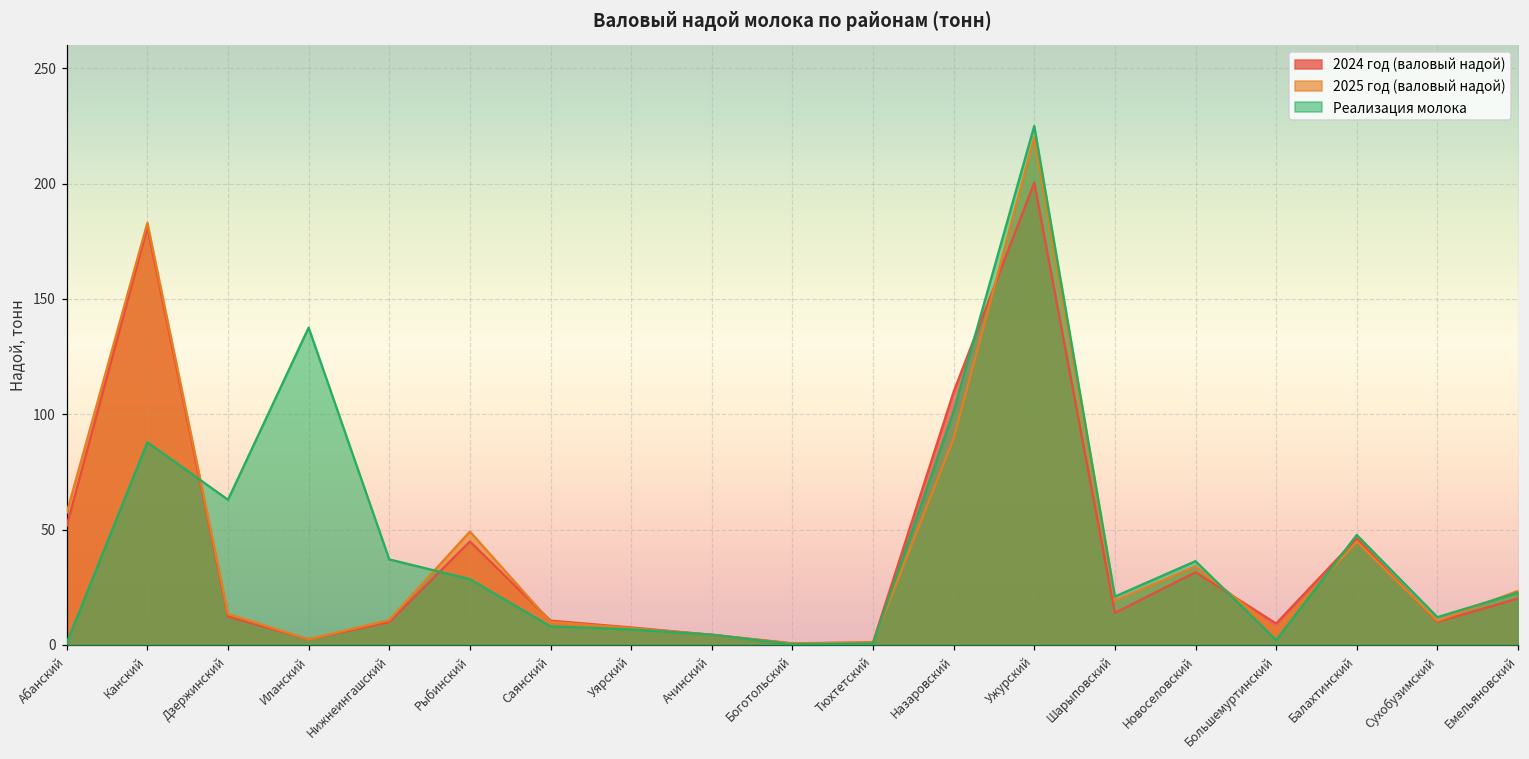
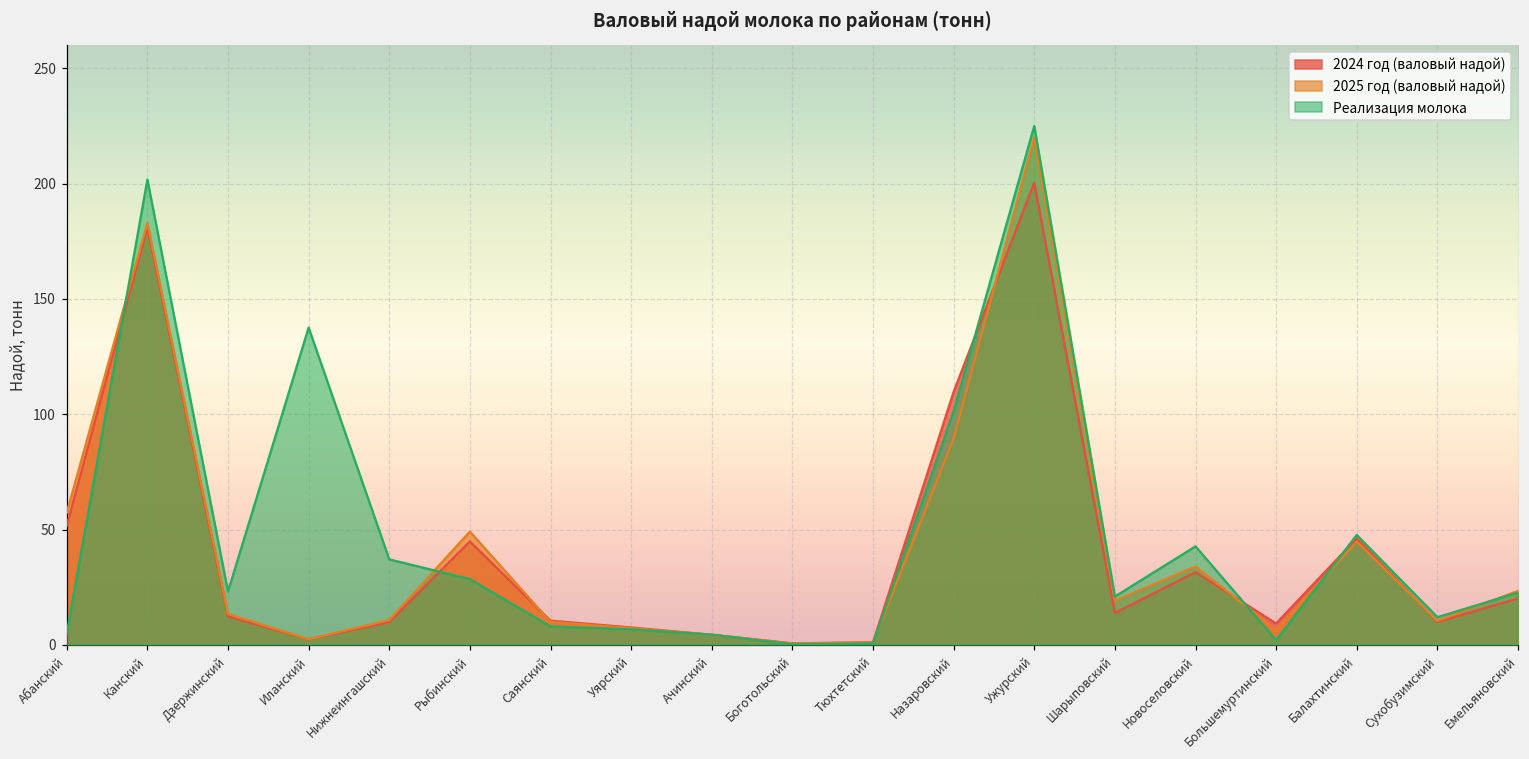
Реализация молока, Абанский: 1 -> 5
Реализация молока, Канский: 88 -> 202
Реализация молока, Дзержинский: 63 -> 23
Реализация молока, Новоселовский: 36 -> 43
